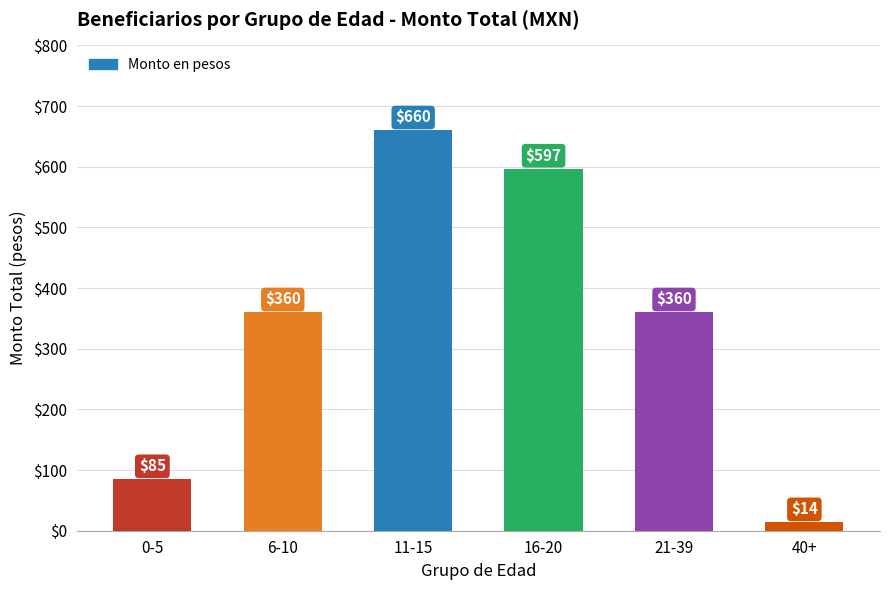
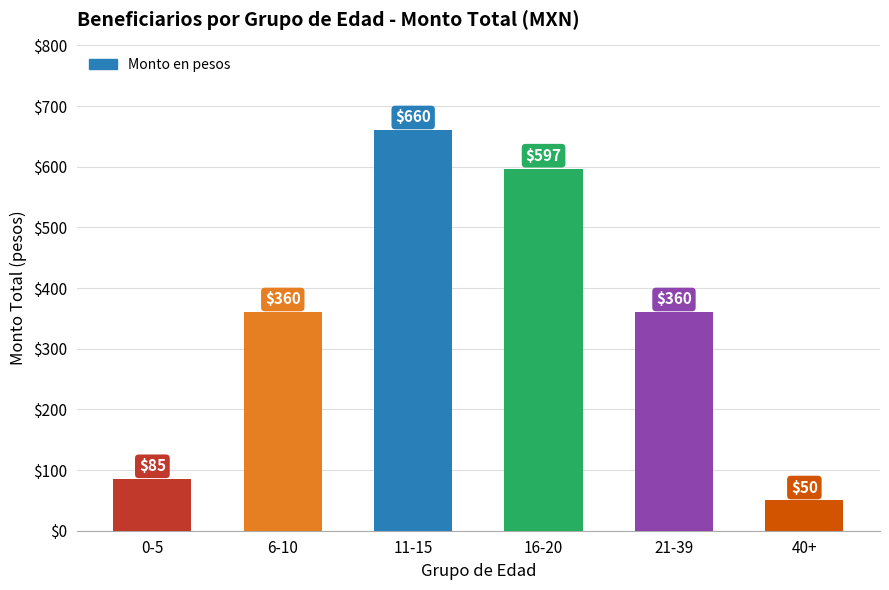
40+: $14 -> $50
